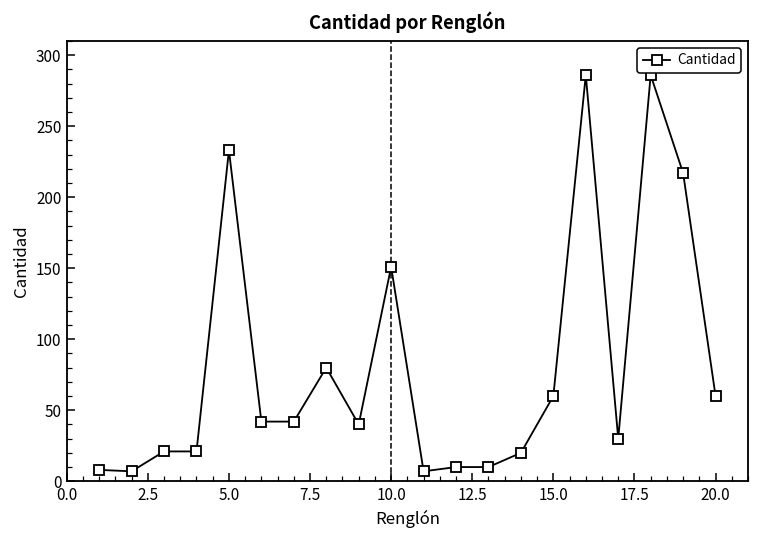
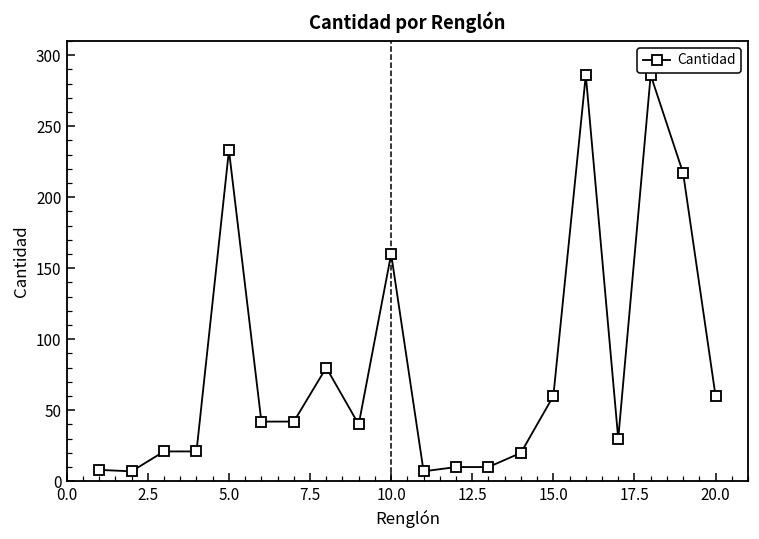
10.0: 151 -> 160
